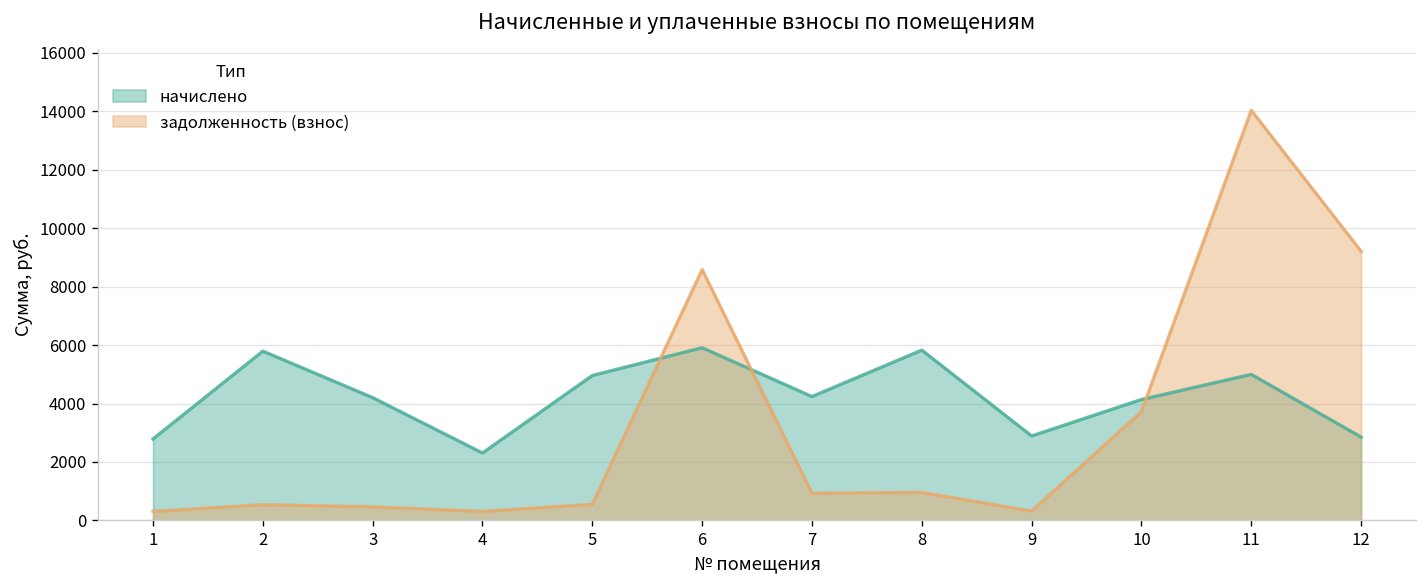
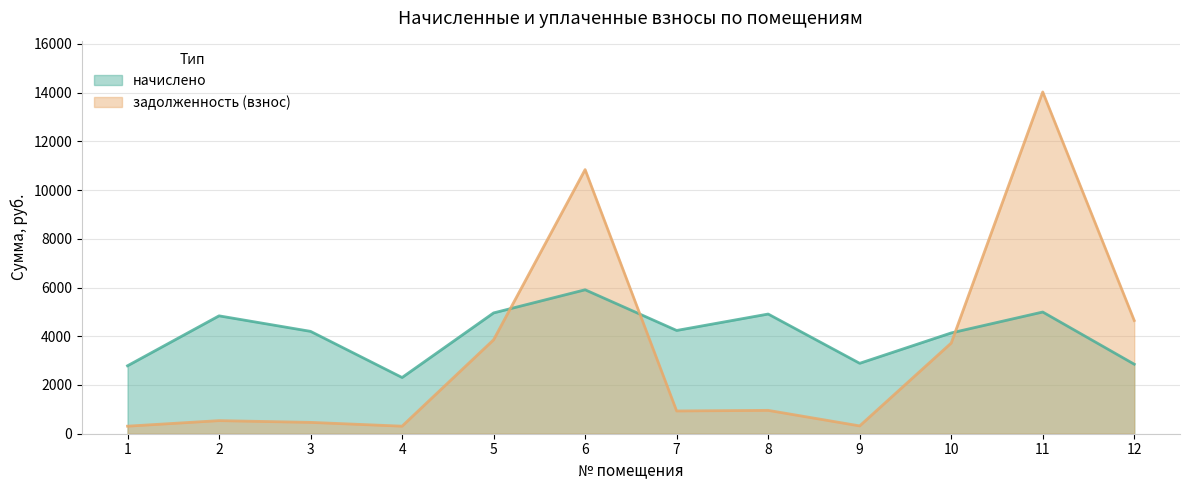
начислено, 2: 5800 -> 4800
задолженность (взнос), 5: 600 -> 3900
задолженность (взнос), 6: 8600 -> 10800
начислено, 8: 5800 -> 4900
задолженность (взнос), 12: 9200 -> 4600
